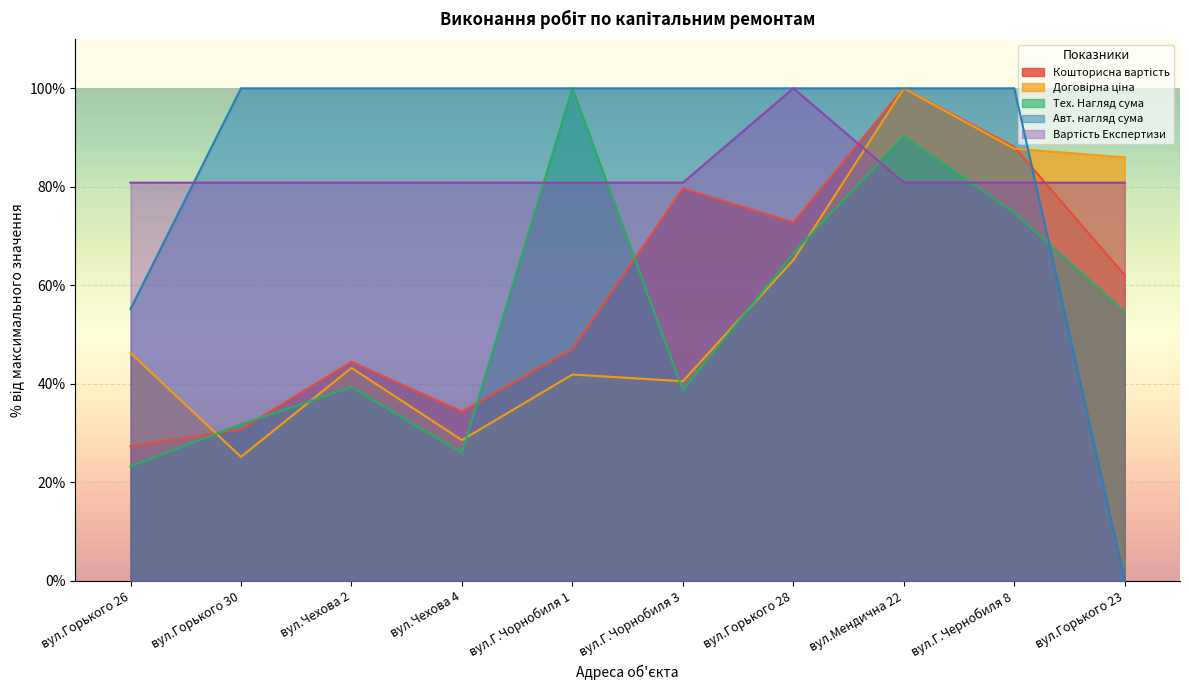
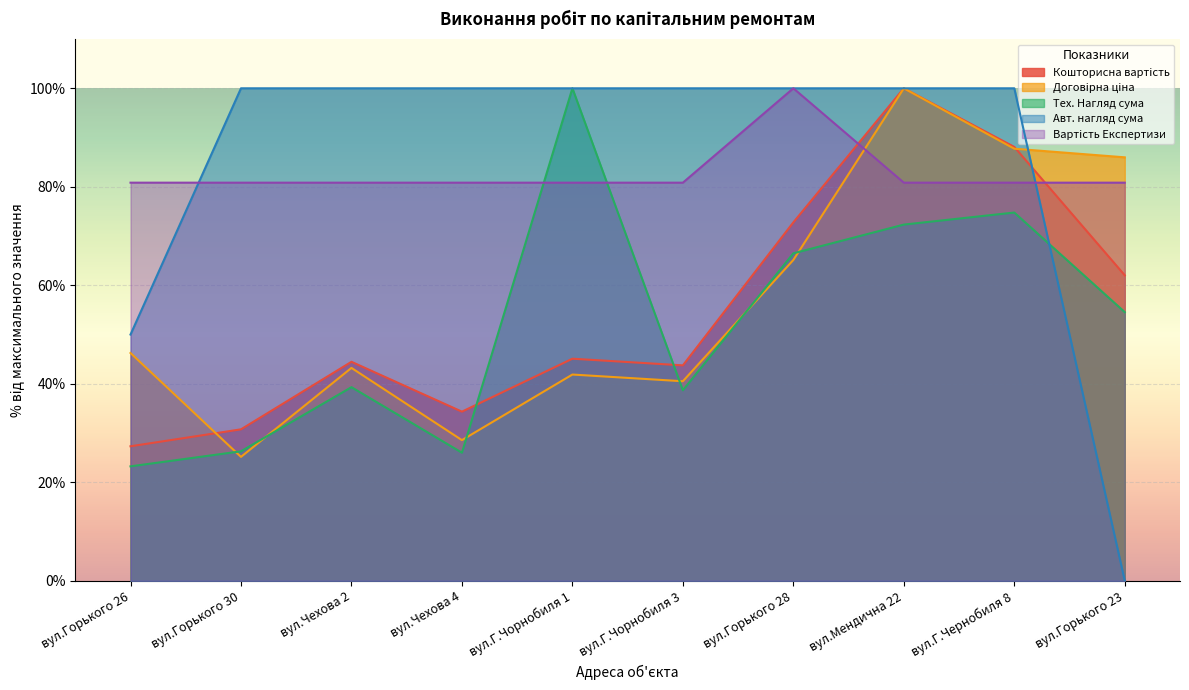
Авт. нагляд сума, вул.Горького 26: 55% -> 50%
Тех. Нагляд сума, вул.Горького 30: 32% -> 26%
Кошторисна вартість, вул.Г.Чорнобиля 1: 47% -> 45%
Кошторисна вартість, вул.Г.Чорнобиля 3: 80% -> 44%
Тех. Нагляд сума, вул.Мендична 22: 90% -> 72%
